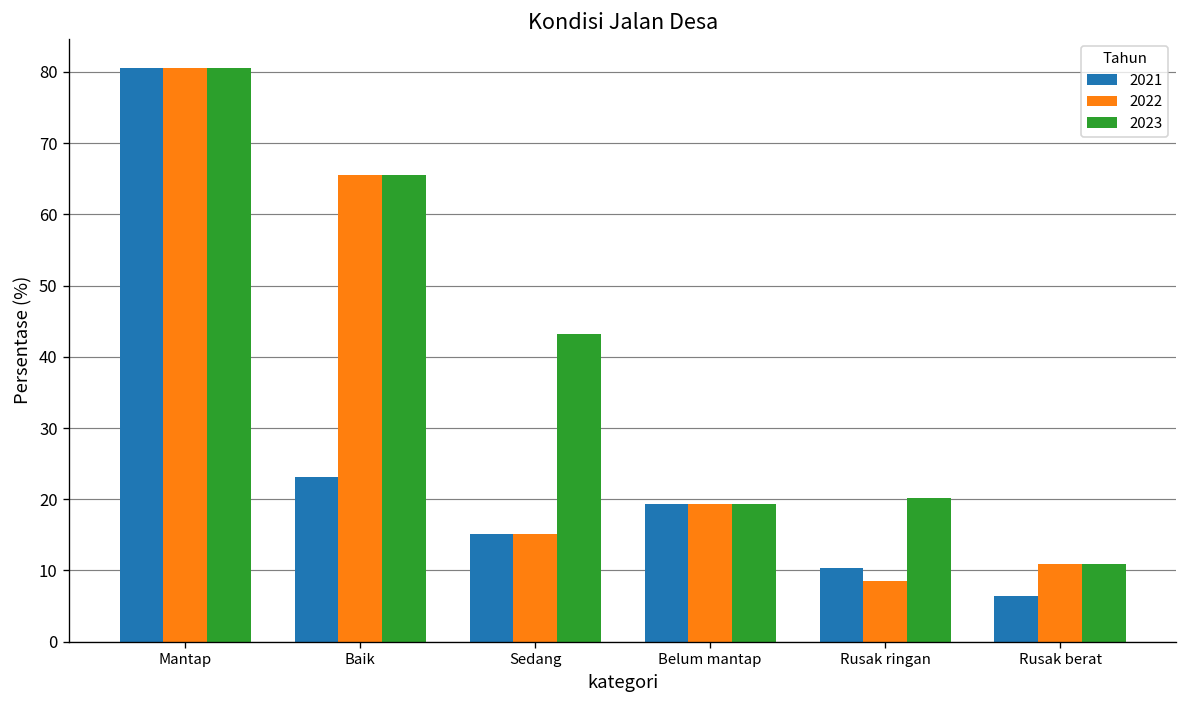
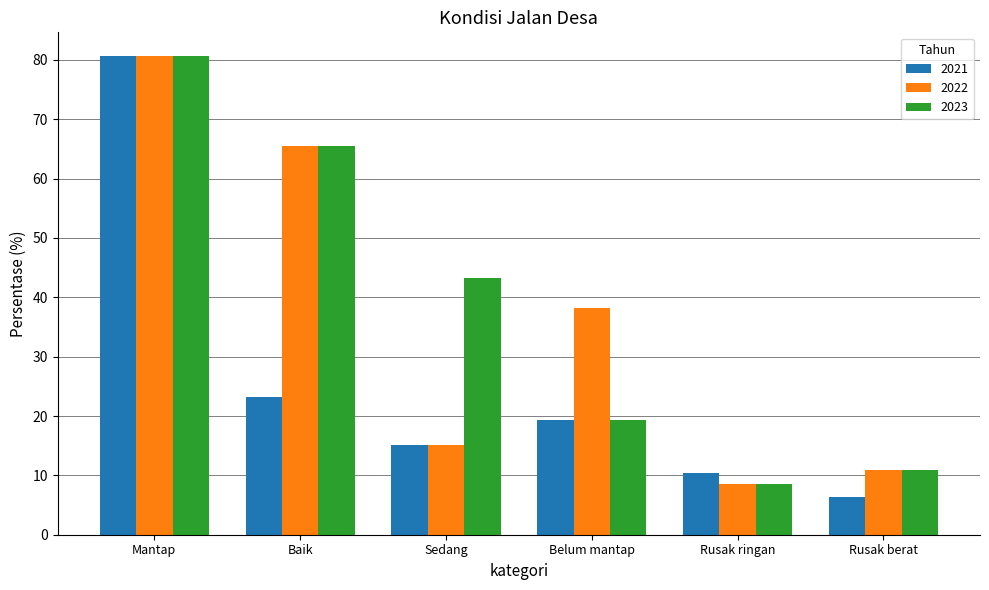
2022, Belum mantap: 19 -> 38
2023, Rusak ringan: 20 -> 8
